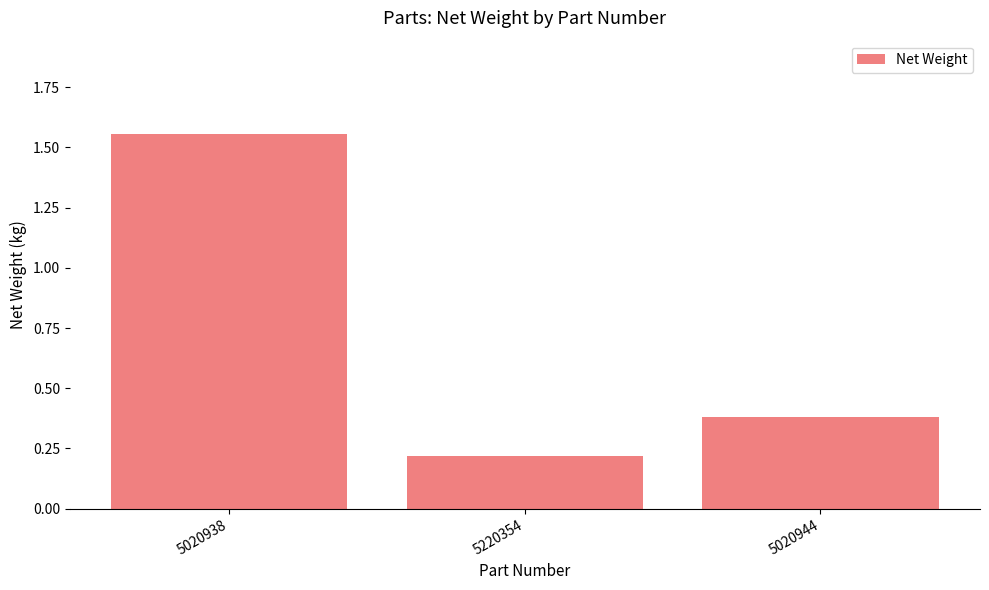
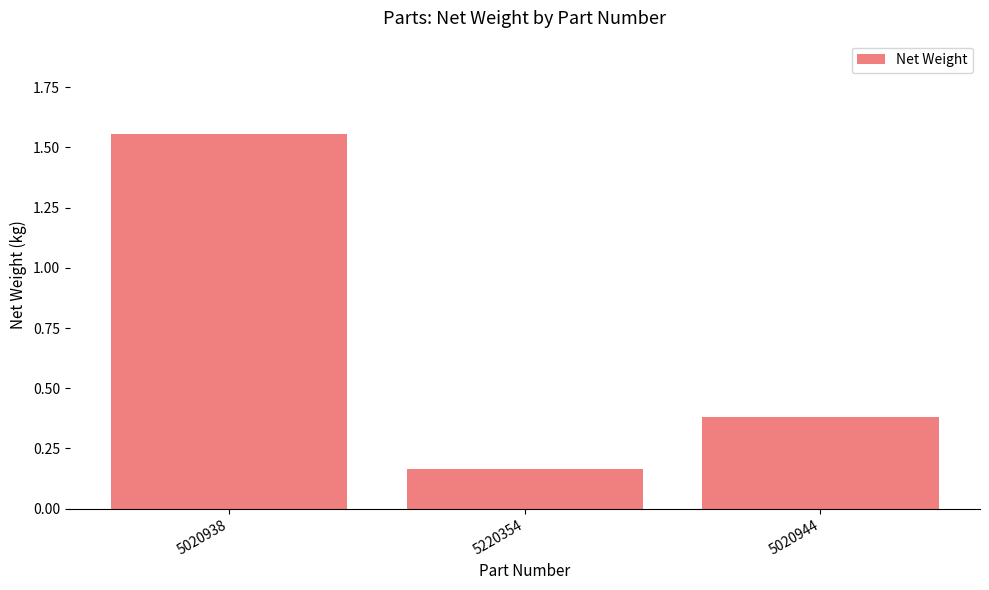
5220354: 0.22 -> 0.17
